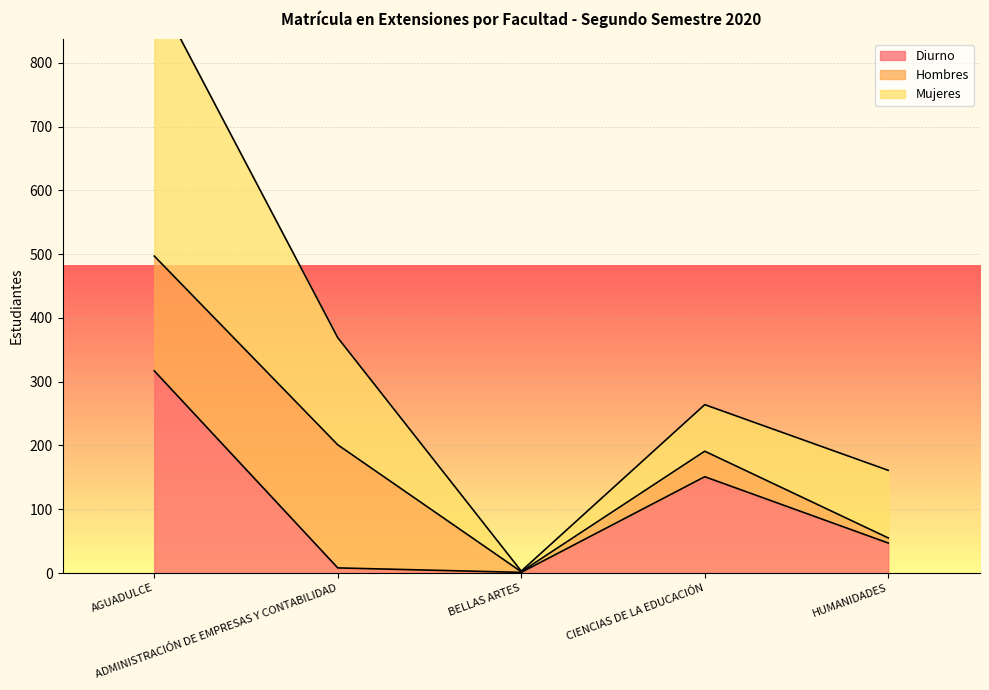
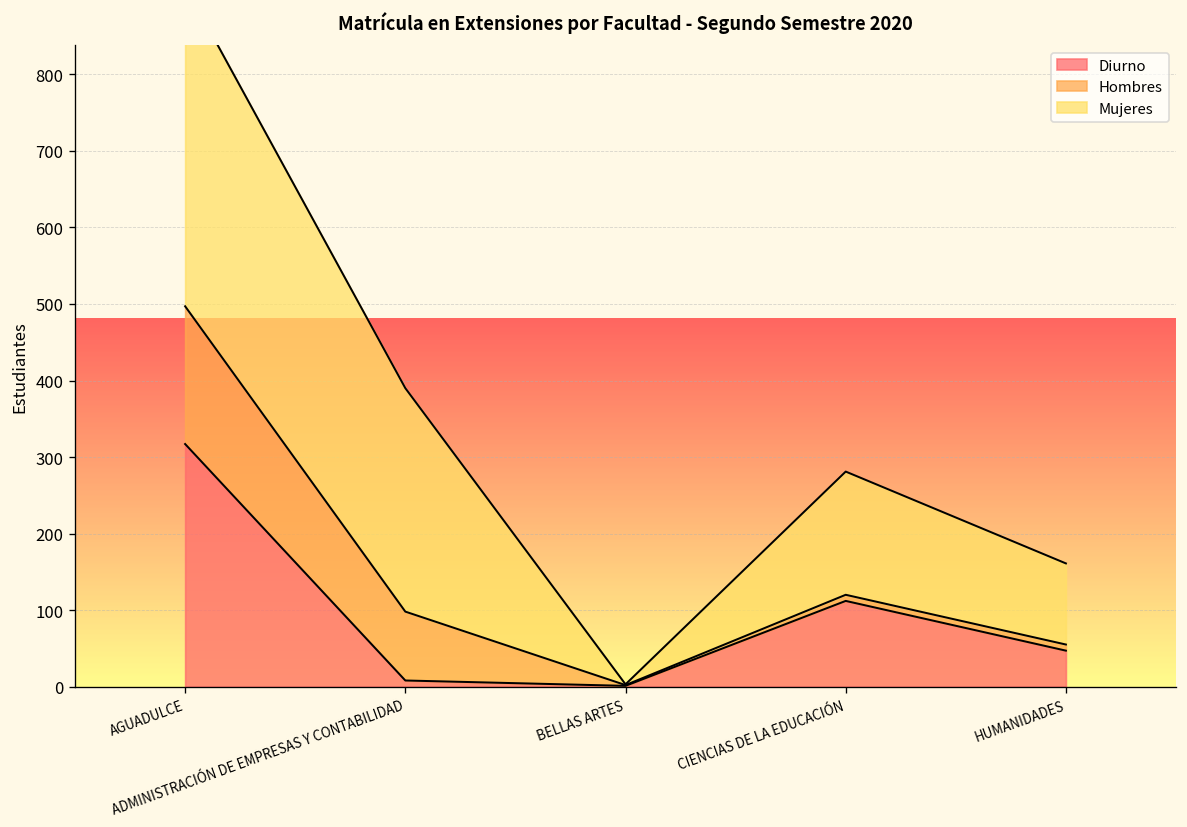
Hombres, ADMINISTRACIÓN DE EMPRESAS Y CONTABILIDAD: 190 -> 90
Mujeres, ADMINISTRACIÓN DE EMPRESAS Y CONTABILIDAD: 170 -> 290
Diurno, CIENCIAS DE LA EDUCACIÓN: 150 -> 110
Hombres, CIENCIAS DE LA EDUCACIÓN: 40 -> 10
Mujeres, CIENCIAS DE LA EDUCACIÓN: 70 -> 160
